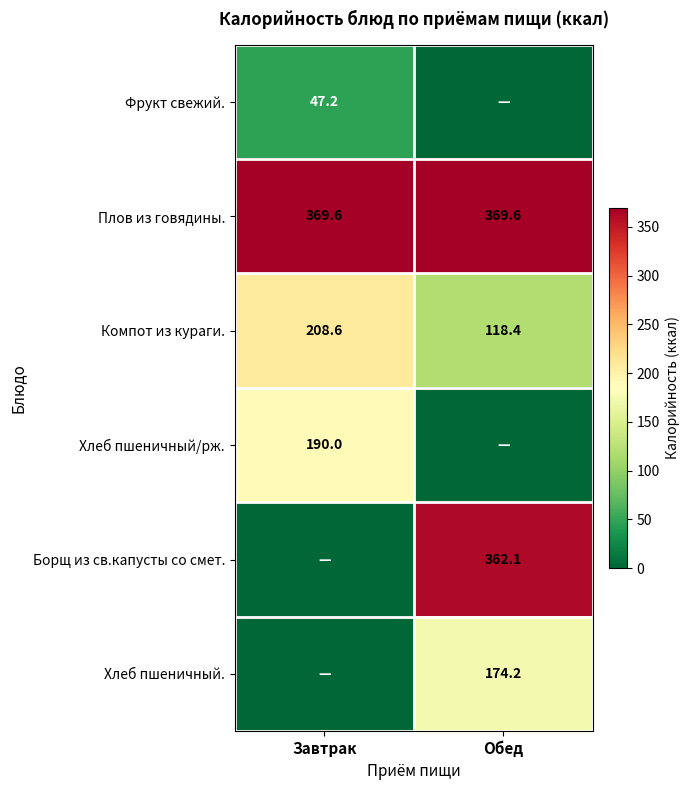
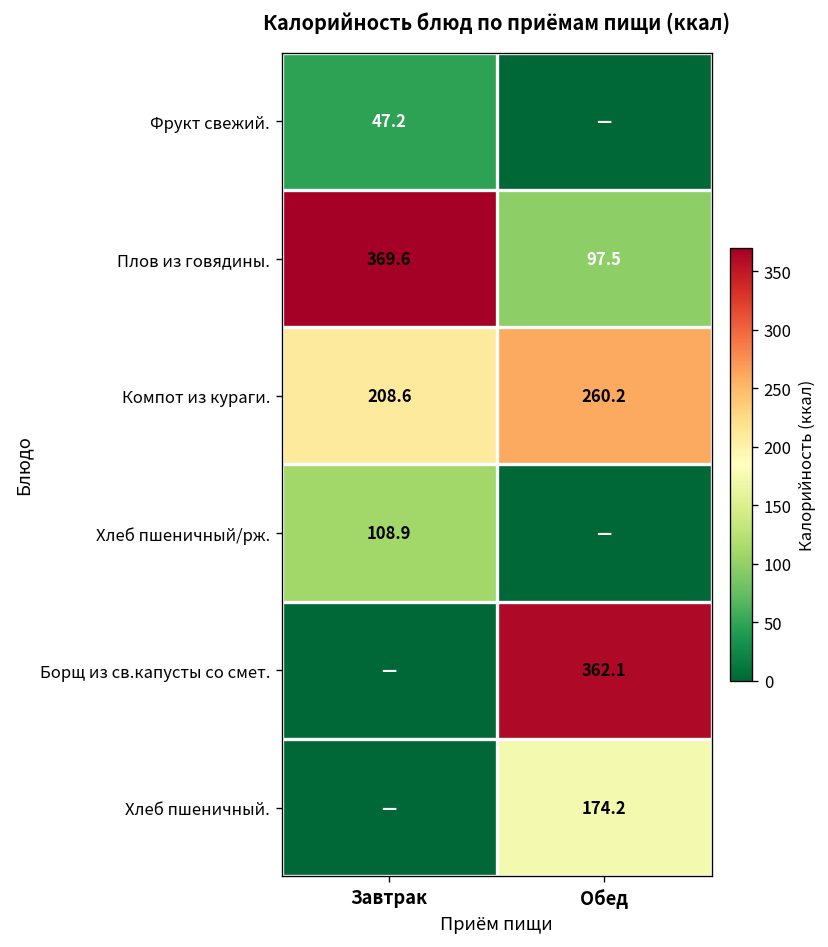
Плов из говядины., Обед: 369.6 -> 97.5
Компот из кураги., Обед: 118.4 -> 260.2
Хлеб пшеничный/рж., Завтрак: 190.0 -> 108.9
